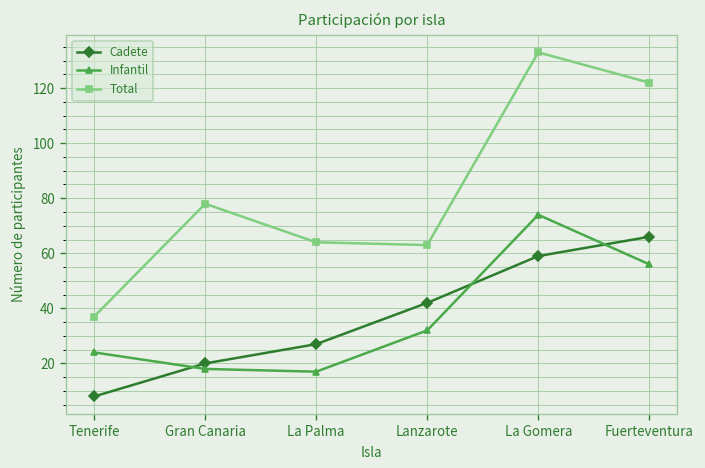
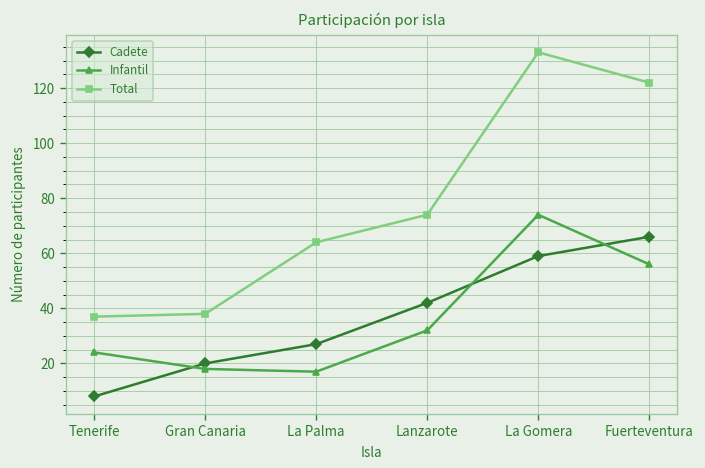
Total, Gran Canaria: 78 -> 38
Total, Lanzarote: 63 -> 74
